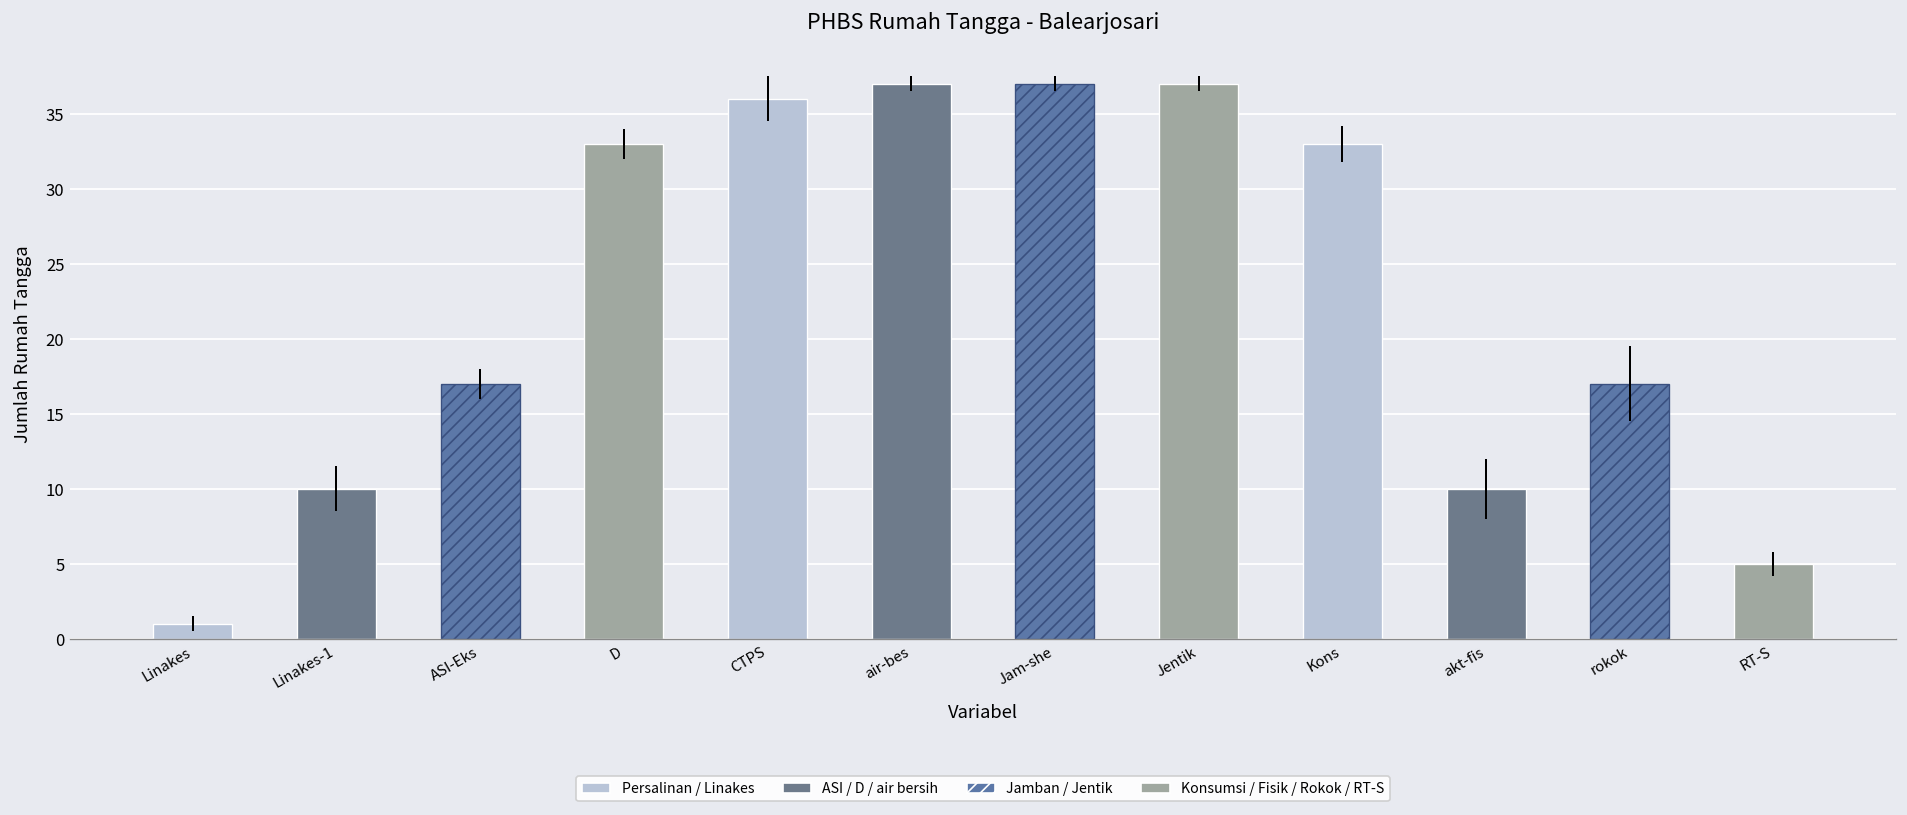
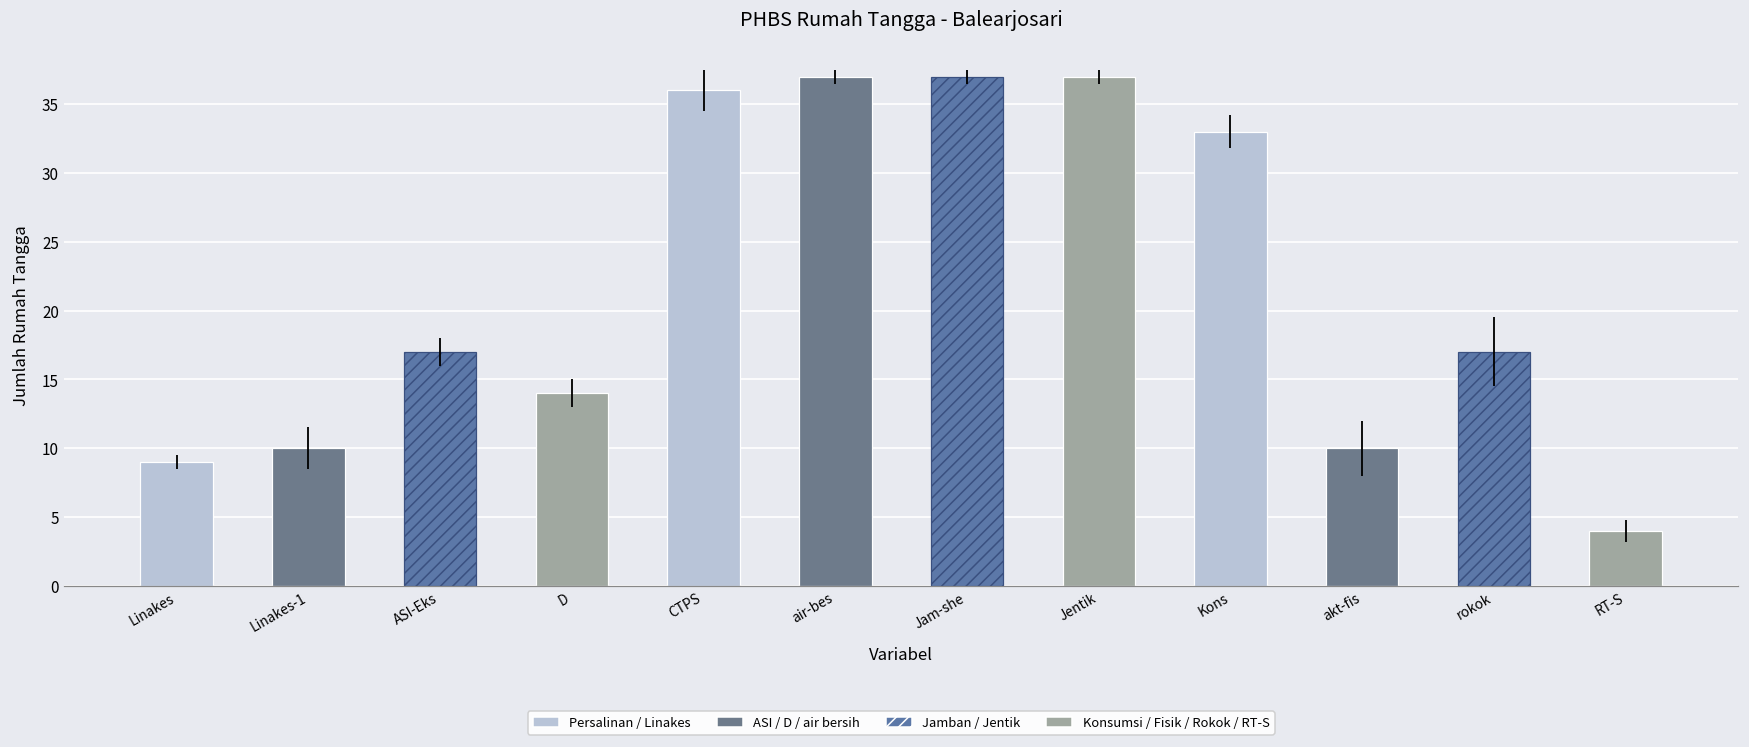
Linakes: 1 -> 9
D: 33 -> 14
RT-S: 5 -> 4
